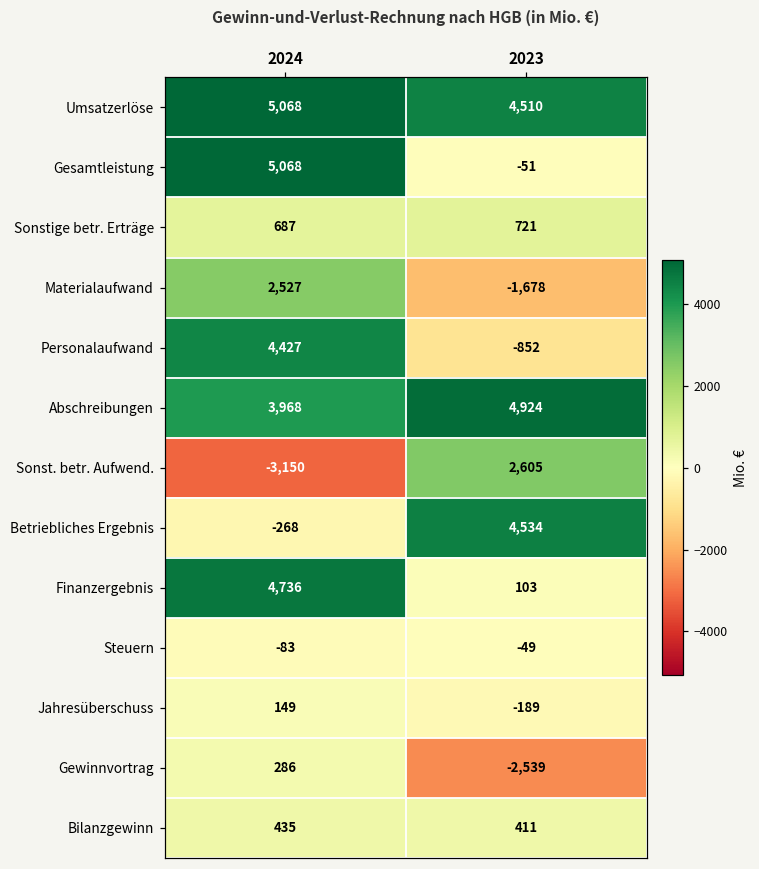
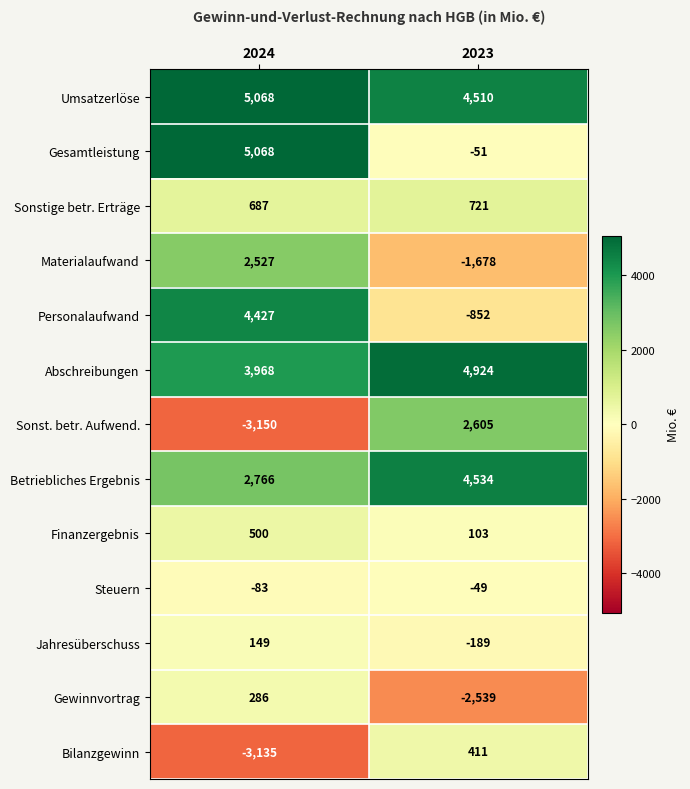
Betriebliches Ergebnis, 2024: -268 -> 2,766
Finanzergebnis, 2024: 4,736 -> 500
Bilanzgewinn, 2024: 435 -> -3,135
